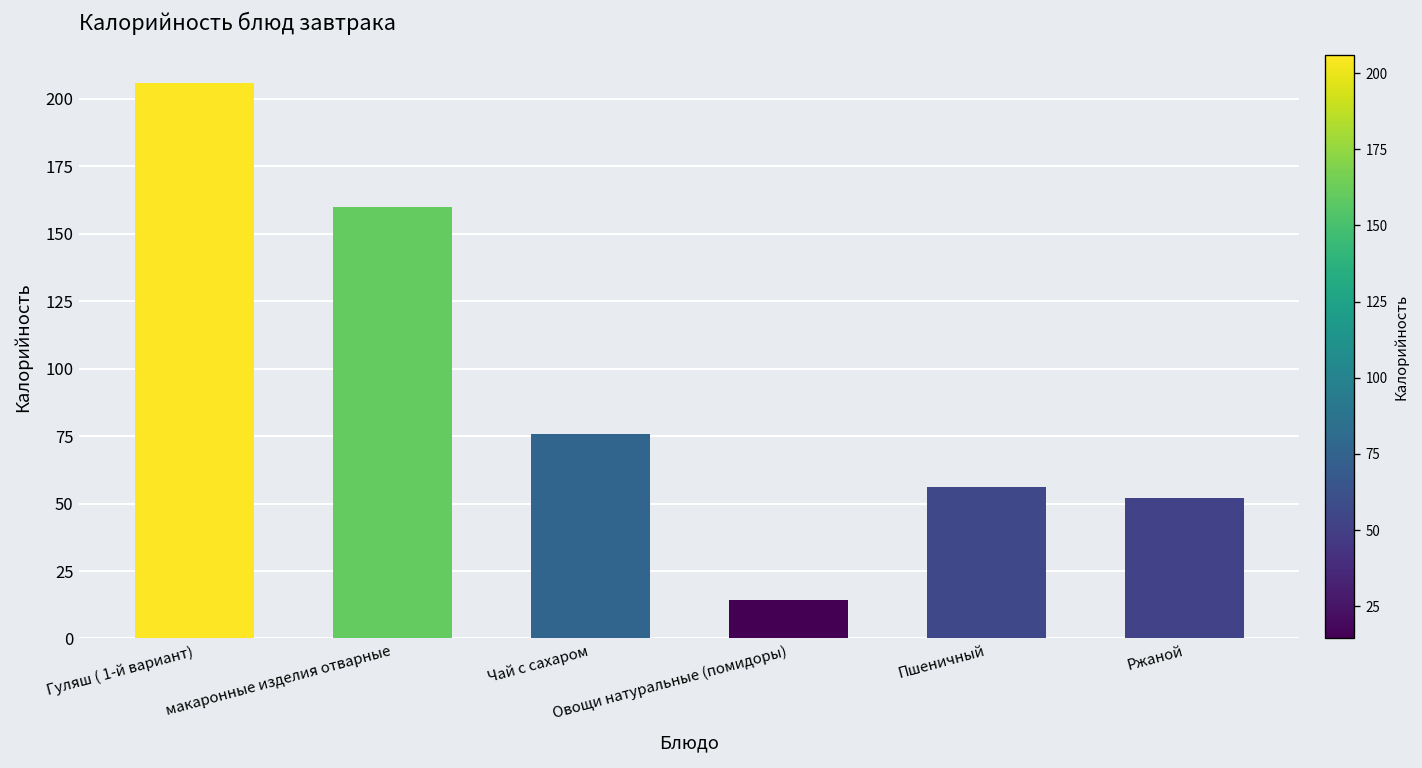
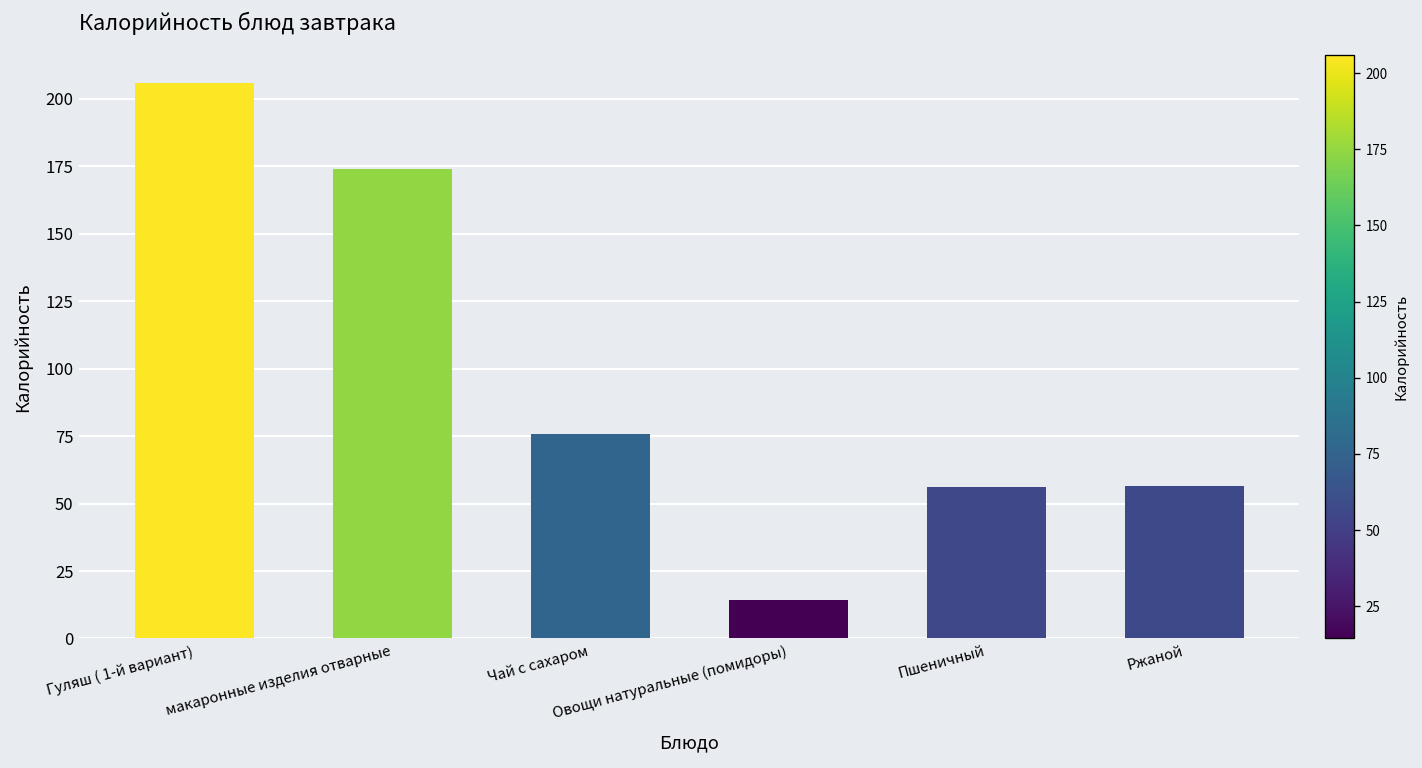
макаронные изделия отварные: 160 -> 174
Ржаной: 52 -> 56
